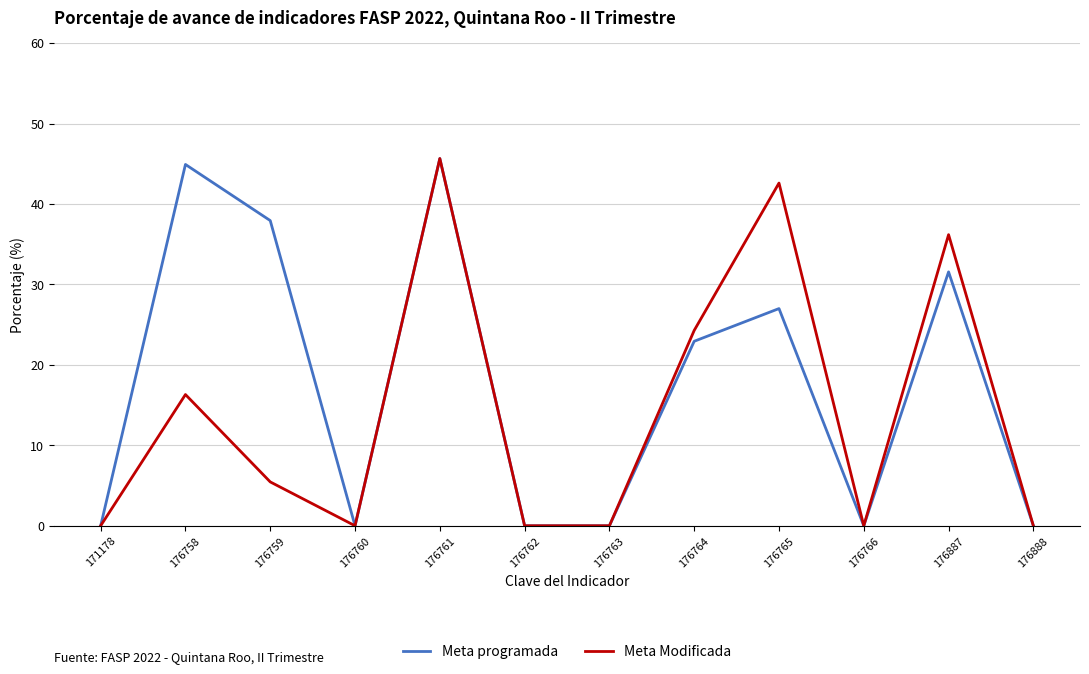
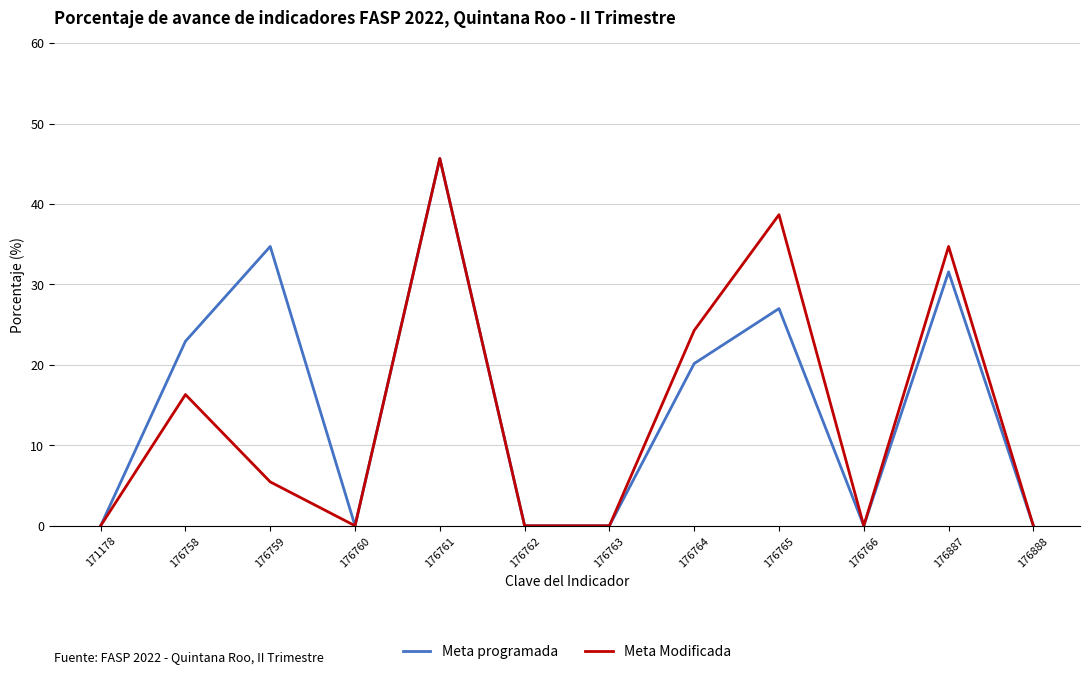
Meta programada, 176758: 45 -> 23
Meta programada, 176759: 38 -> 35
Meta programada, 176764: 23 -> 20
Meta Modificada, 176765: 43 -> 39
Meta Modificada, 176887: 36 -> 35
